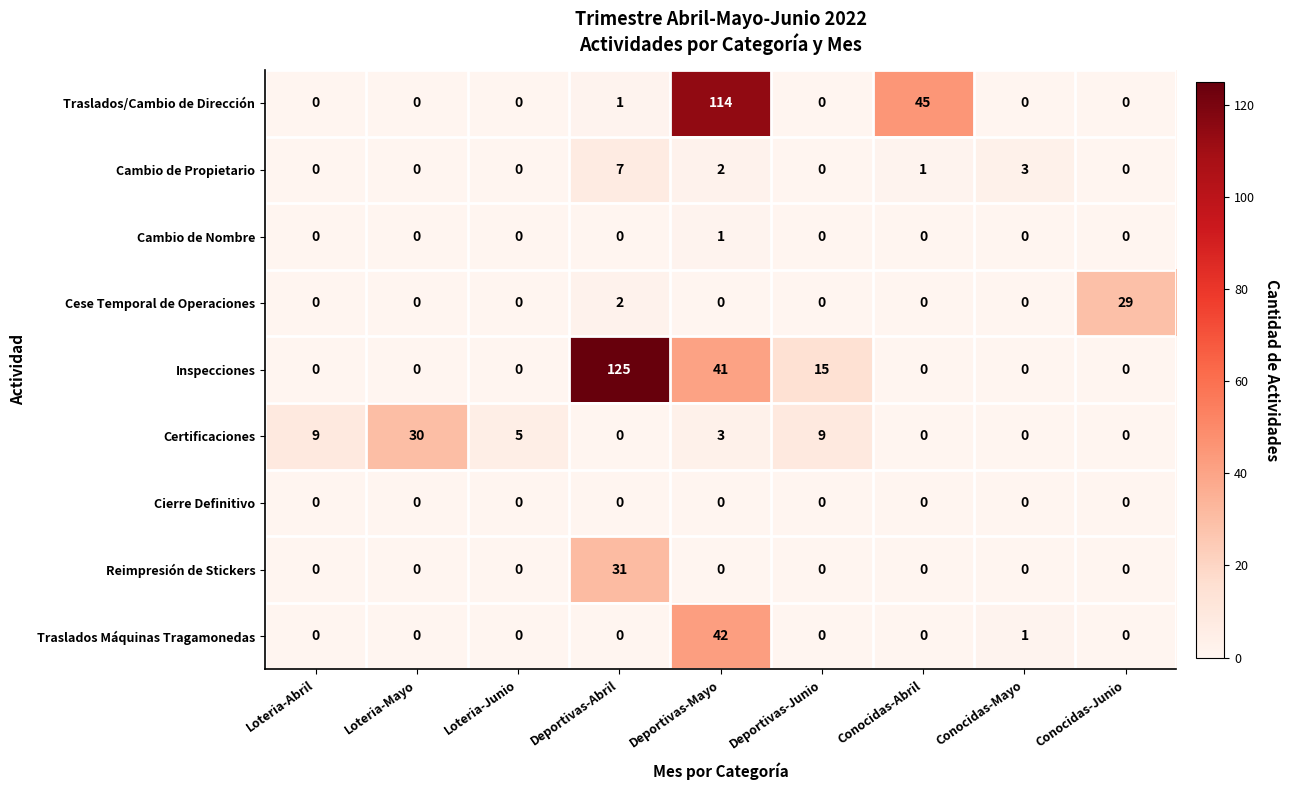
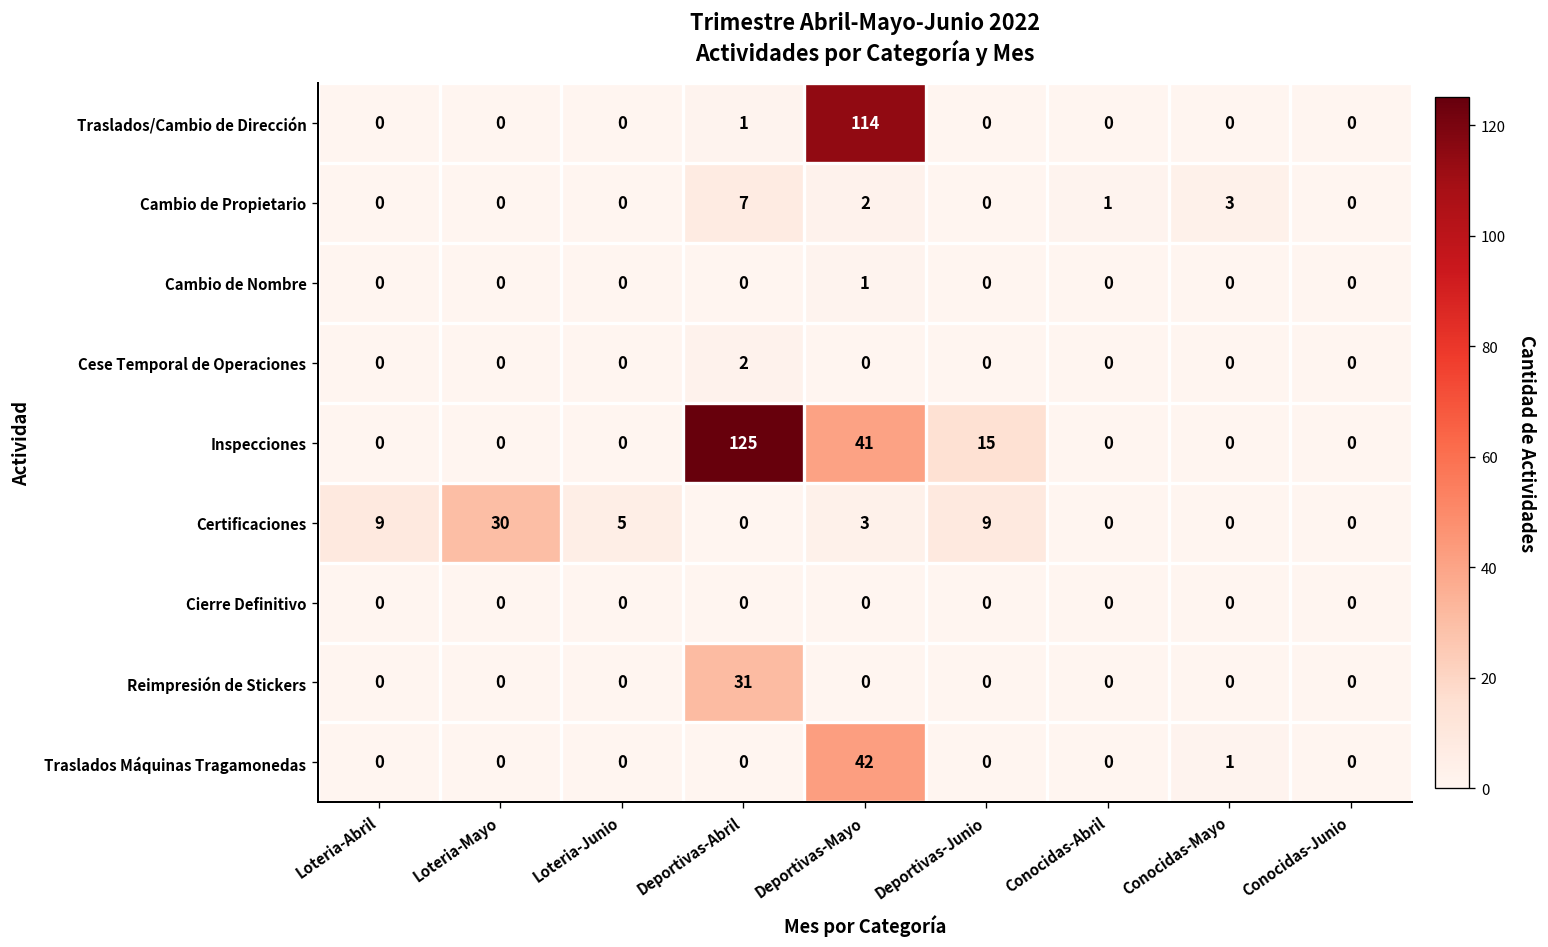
Traslados/Cambio de Dirección, Conocidas-Abril: 45 -> 0
Cese Temporal de Operaciones, Conocidas-Junio: 29 -> 0
